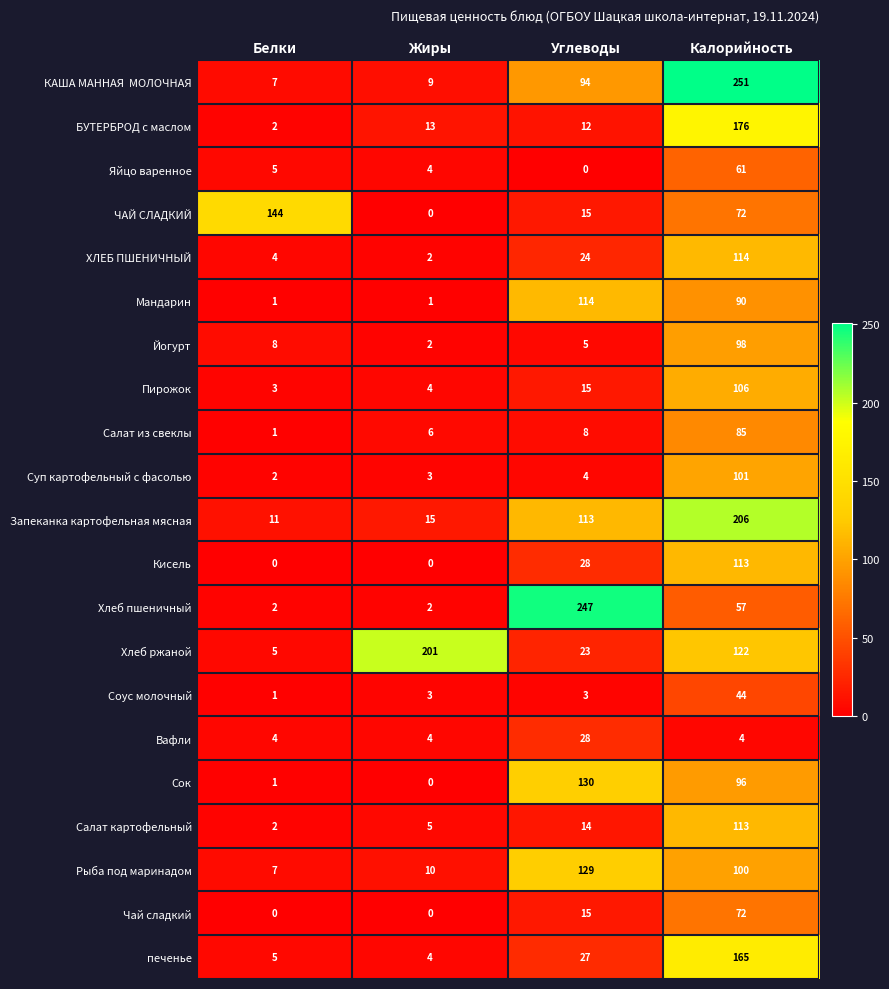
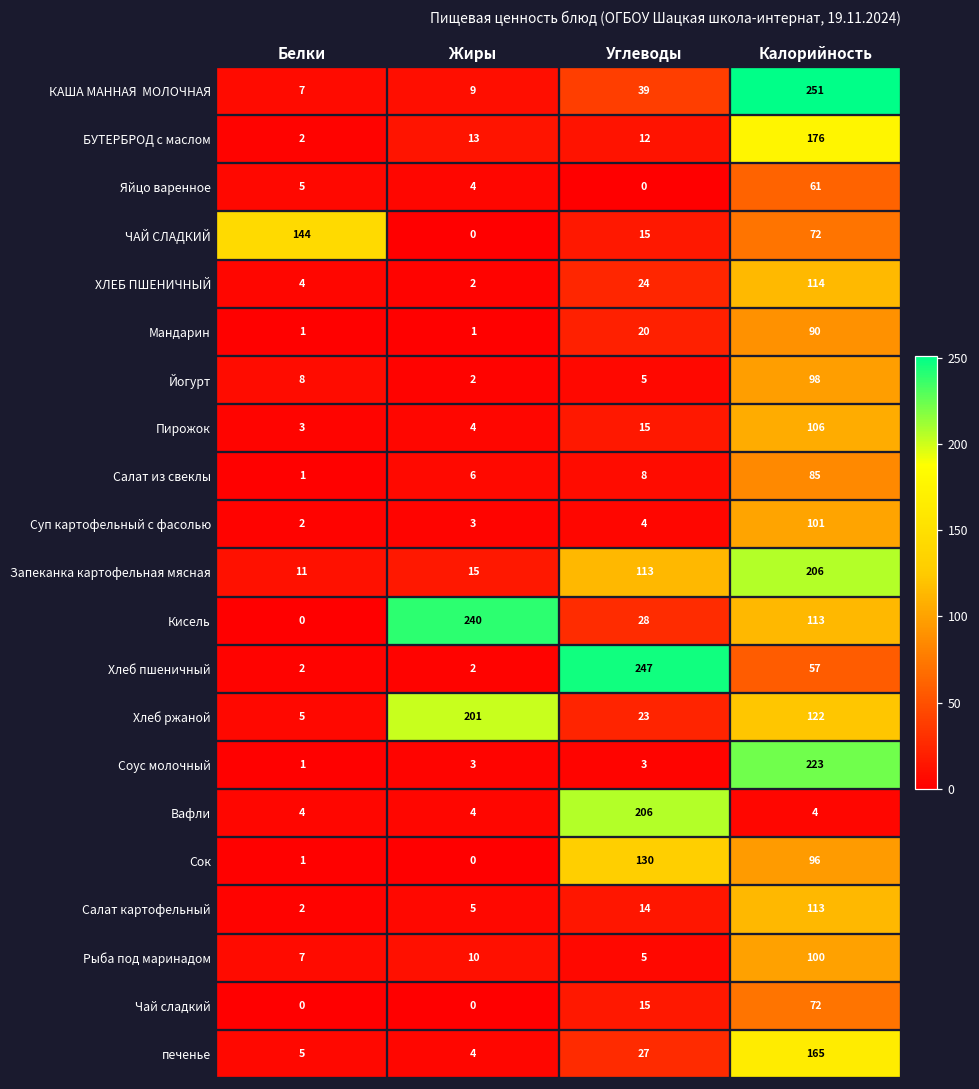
КАША МАННАЯ МОЛОЧНАЯ, Углеводы: 94 -> 39
Мандарин, Углеводы: 114 -> 20
Кисель, Жиры: 0 -> 240
Соус молочный, Калорийность: 44 -> 223
Вафли, Углеводы: 28 -> 206
Рыба под маринадом, Углеводы: 129 -> 5
